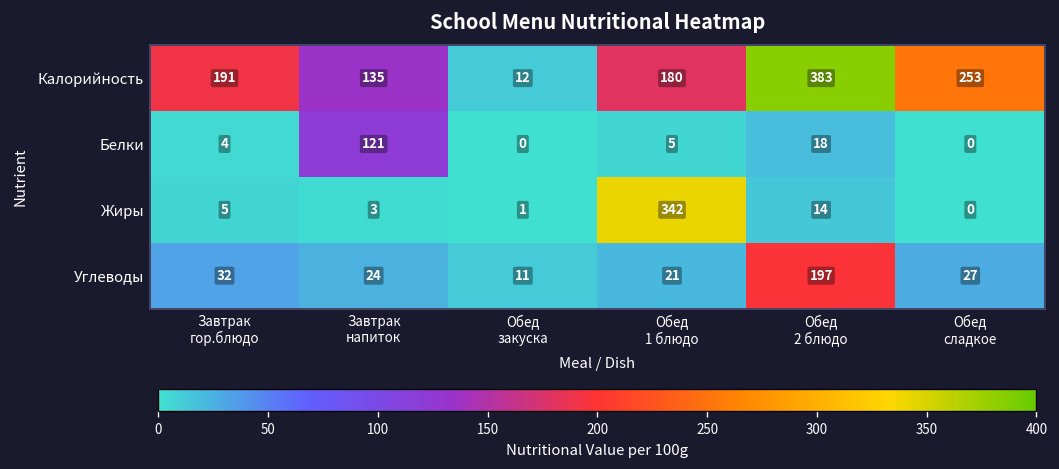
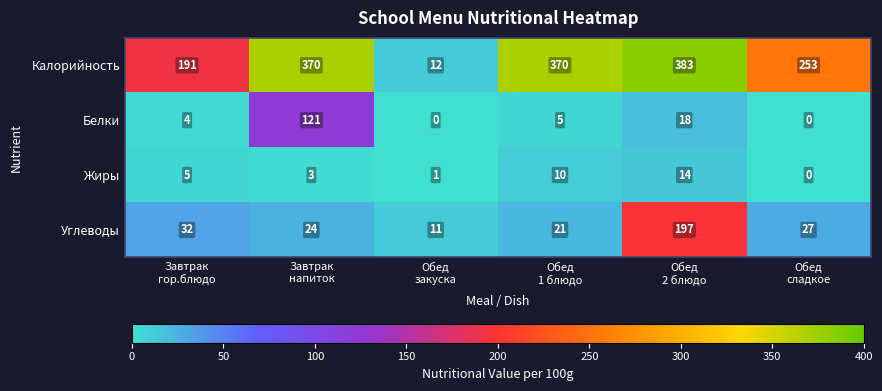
Калорийность, Завтрак напиток: 135 -> 370
Калорийность, Обед 1 блюдо: 180 -> 370
Жиры, Обед 1 блюдо: 342 -> 10
